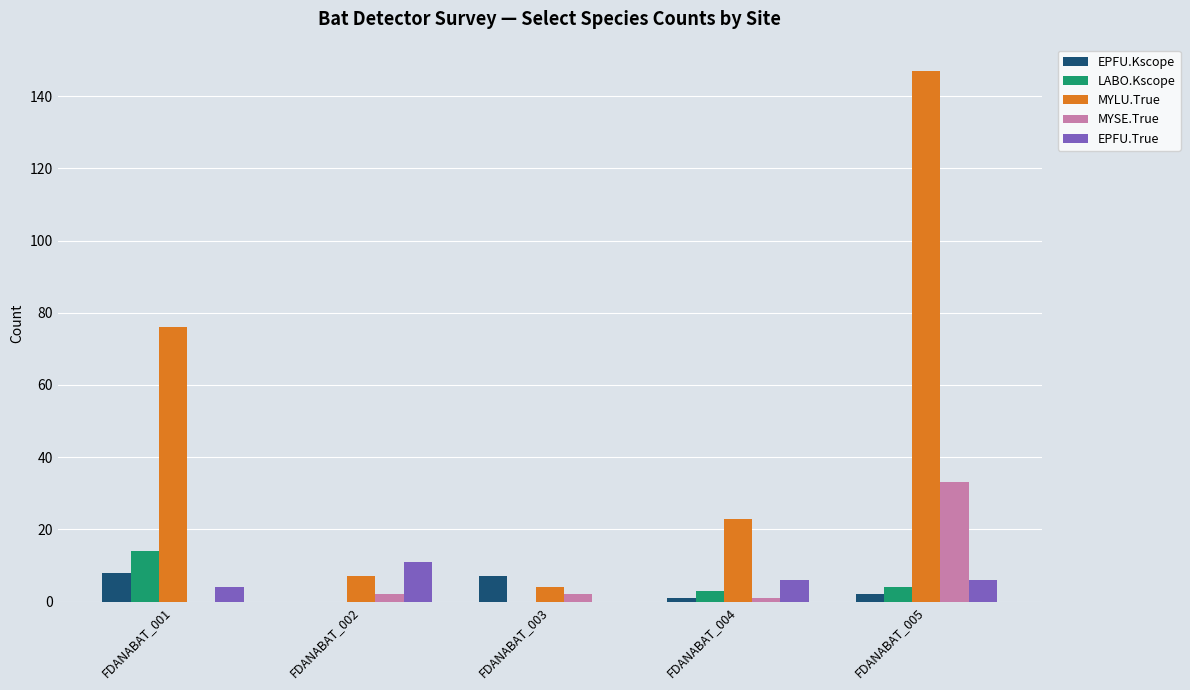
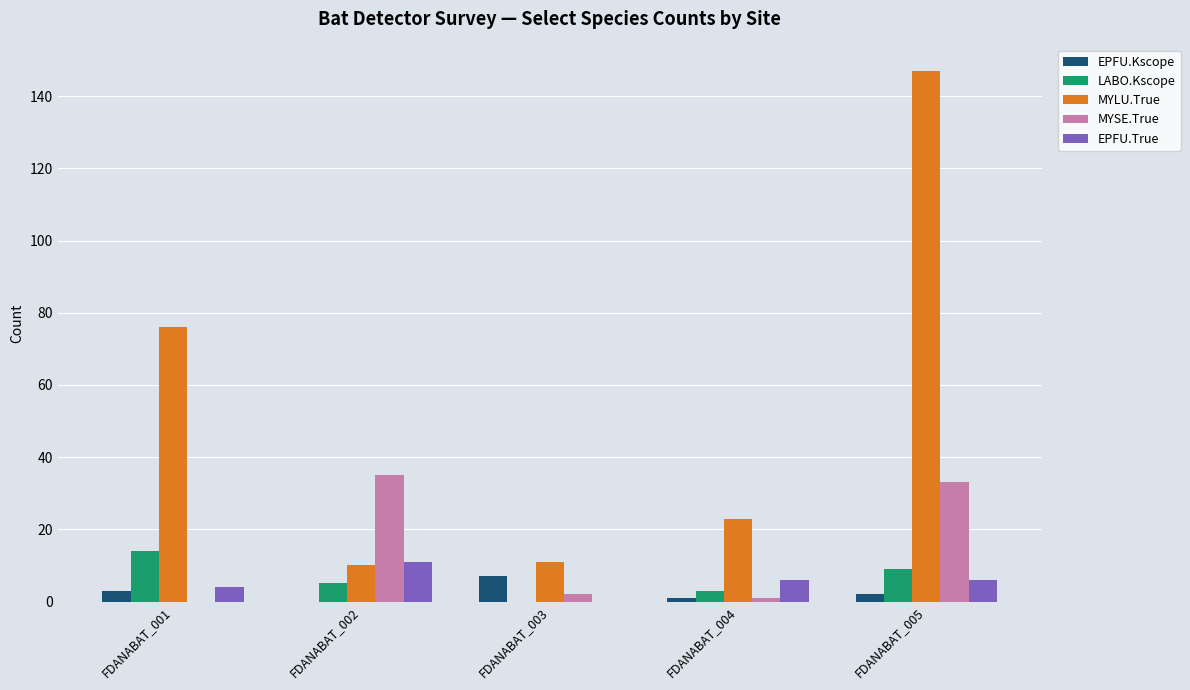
EPFU.Kscope, FDANABAT_001: 8 -> 3
LABO.Kscope, FDANABAT_002: 0 -> 5
MYLU.True, FDANABAT_002: 7 -> 10
MYSE.True, FDANABAT_002: 2 -> 35
MYLU.True, FDANABAT_003: 4 -> 11
LABO.Kscope, FDANABAT_005: 4 -> 9
